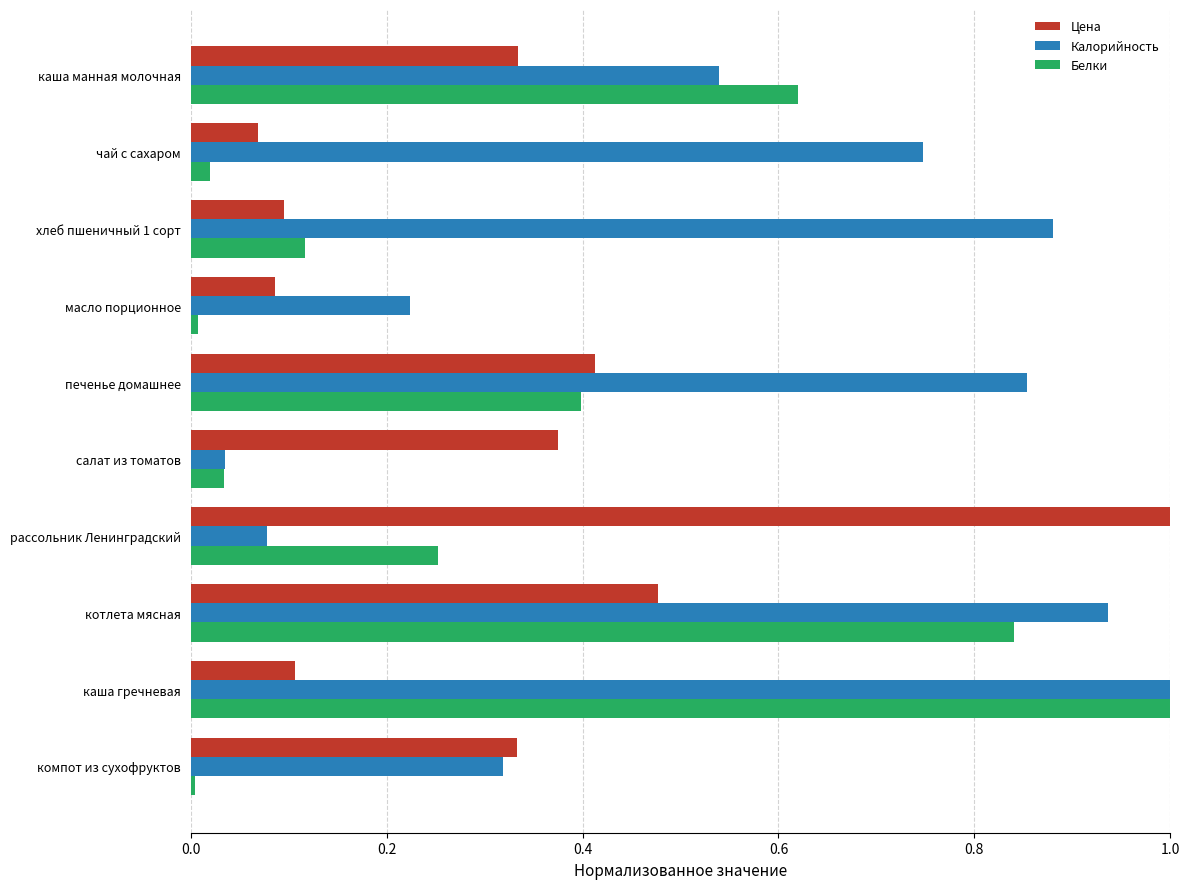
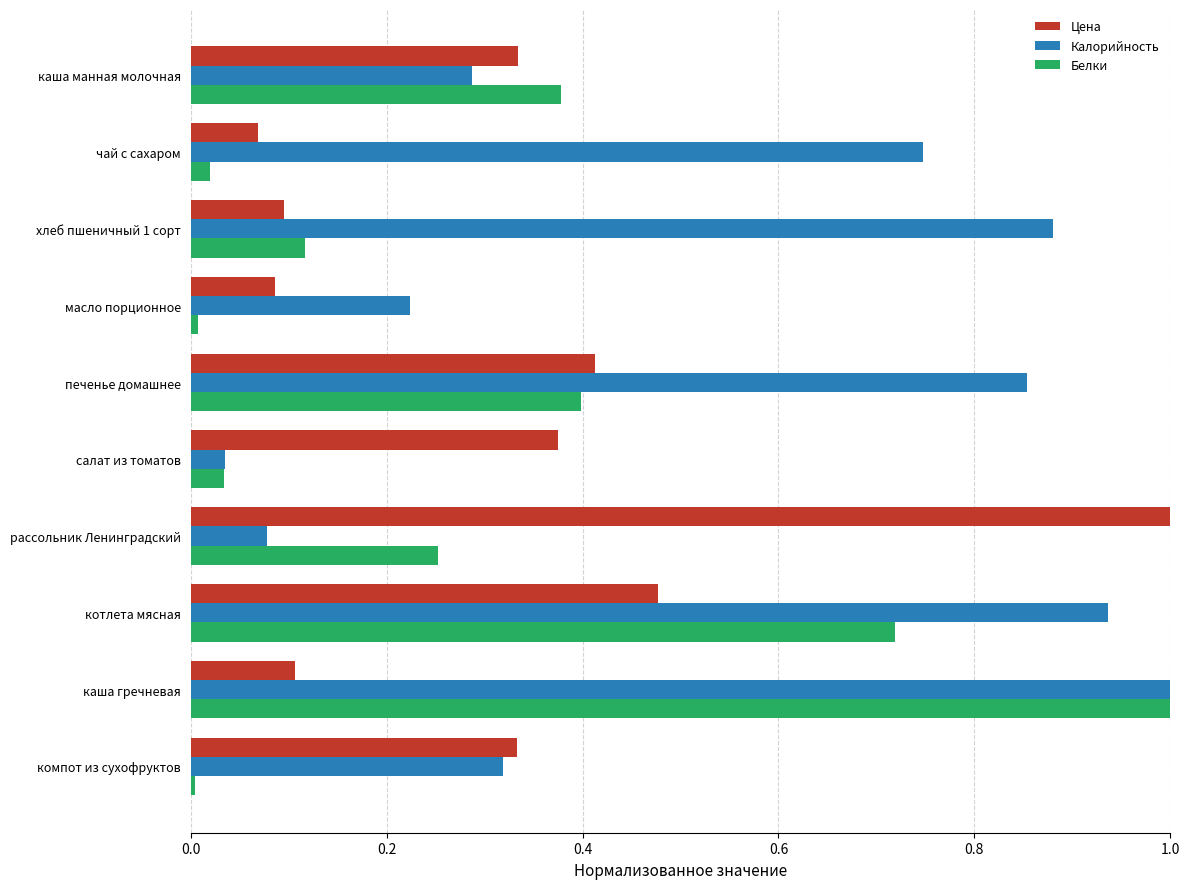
Калорийность, каша манная молочная: 0.54 -> 0.29
Белки, каша манная молочная: 0.62 -> 0.38
Белки, котлета мясная: 0.84 -> 0.72
